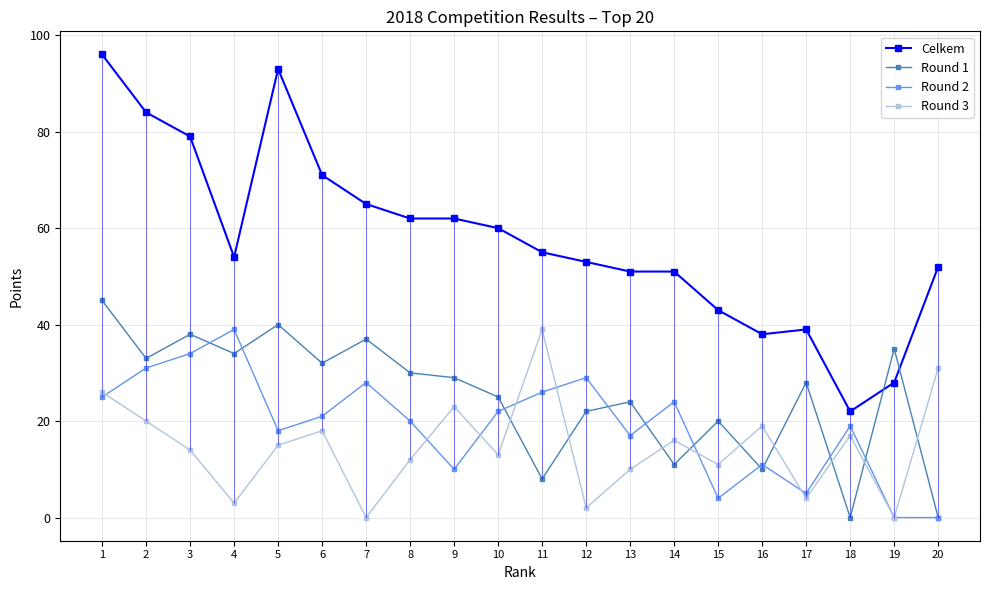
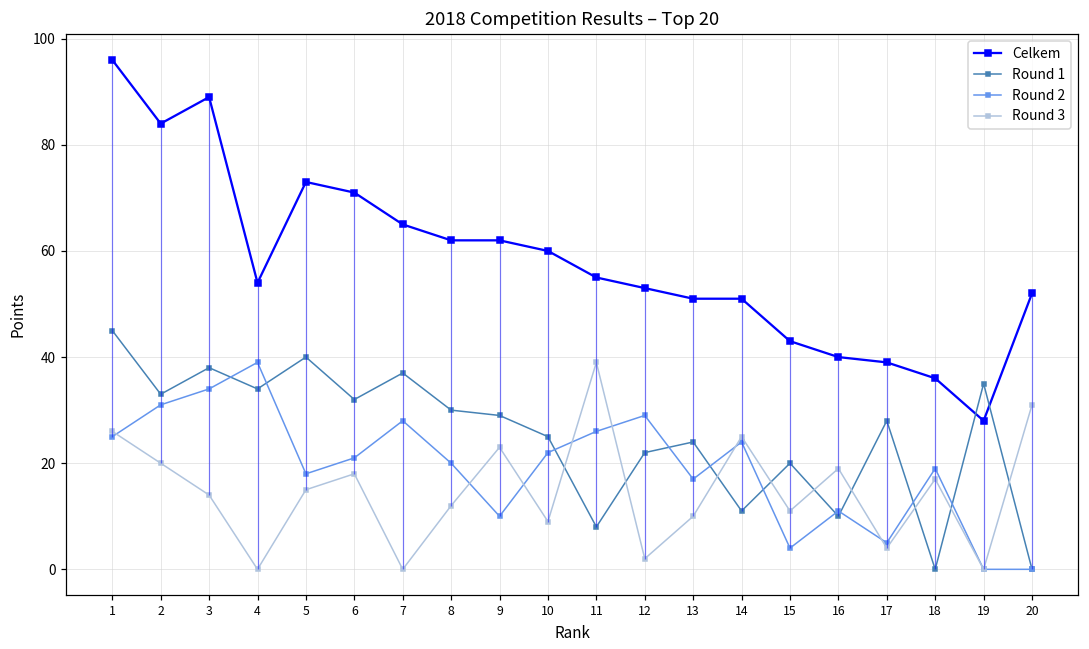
Celkem, 3: 79 -> 89
Round 3, 4: 3 -> 0
Celkem, 5: 93 -> 73
Round 3, 10: 13 -> 9
Round 3, 14: 16 -> 25
Celkem, 16: 38 -> 40
Celkem, 18: 22 -> 36
